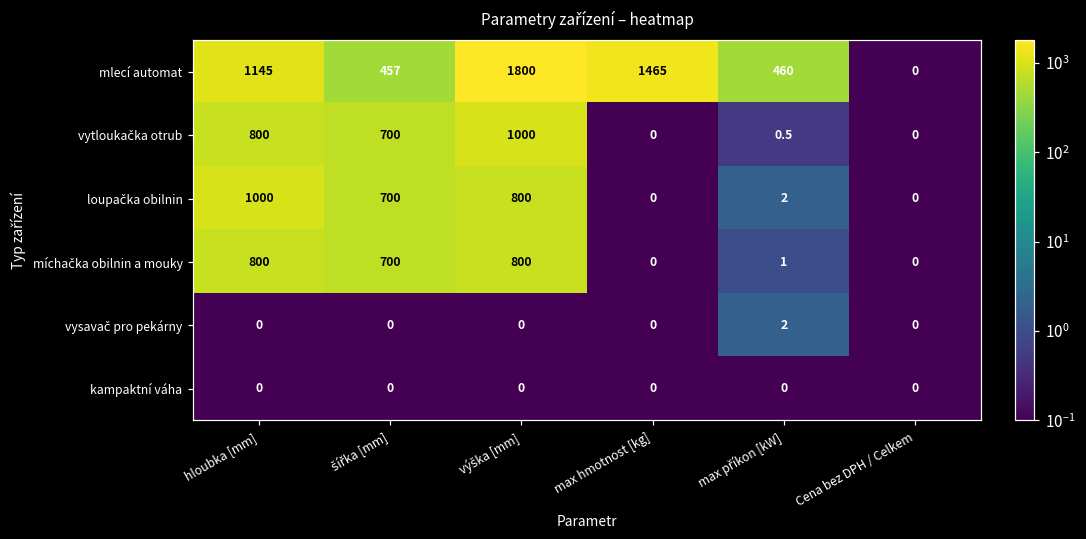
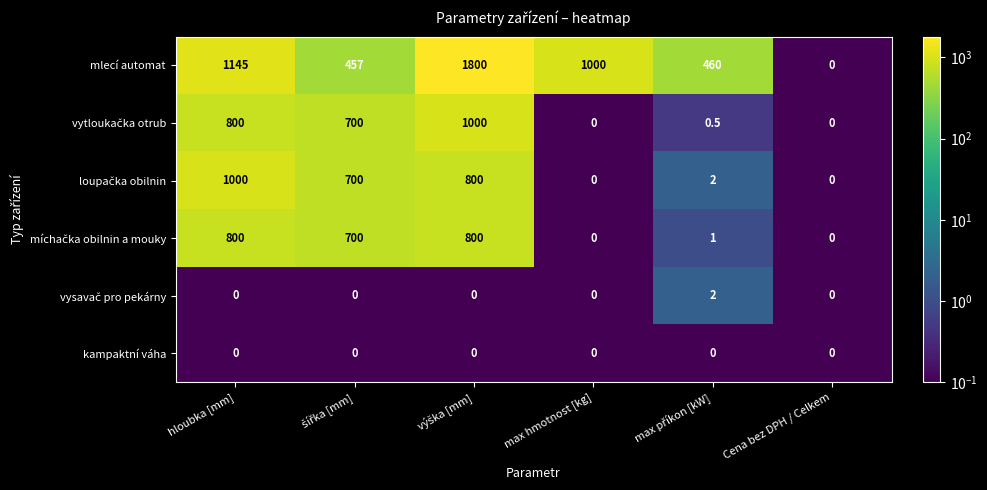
mlecí automat, max hmotnost [kg]: 1465 -> 1000
